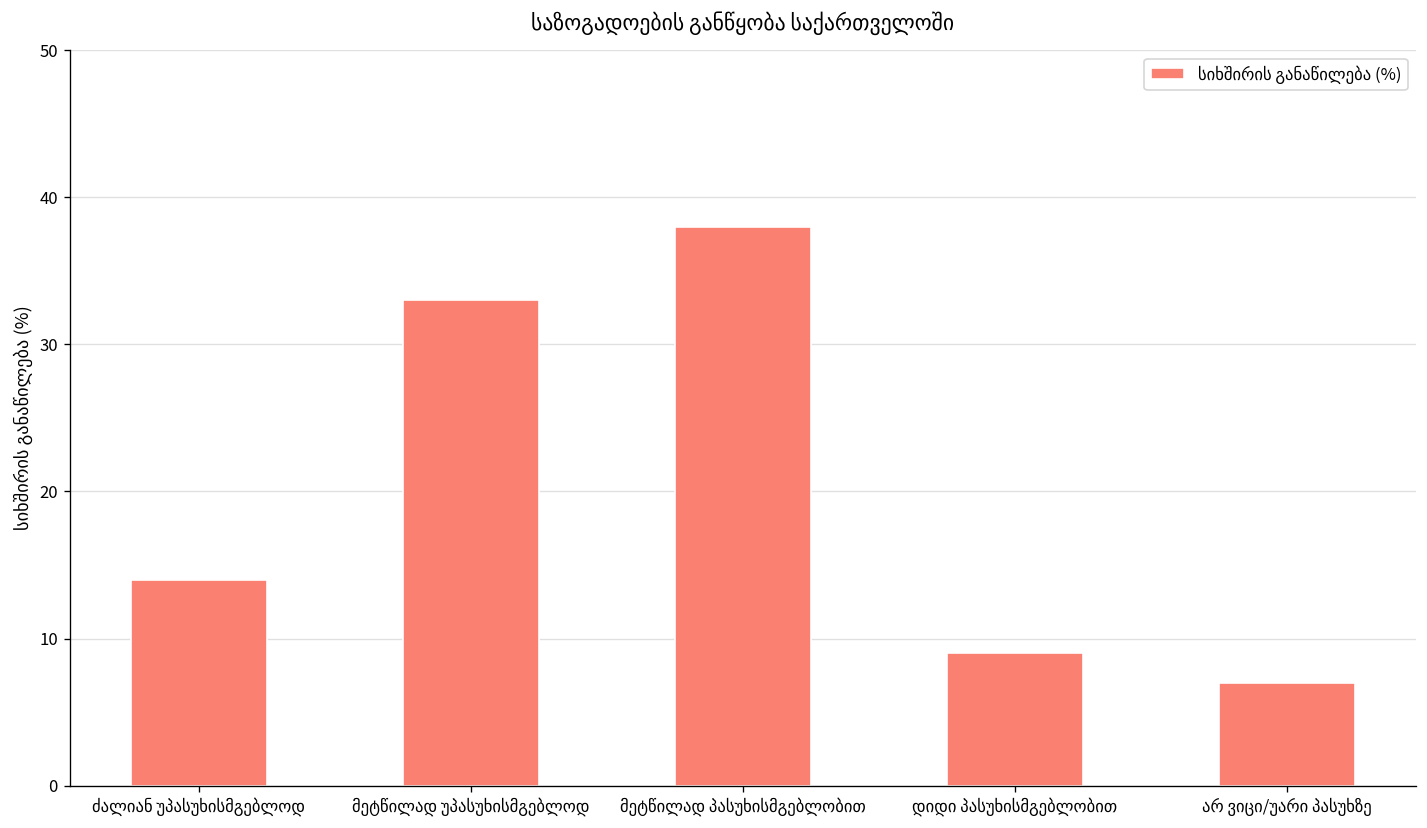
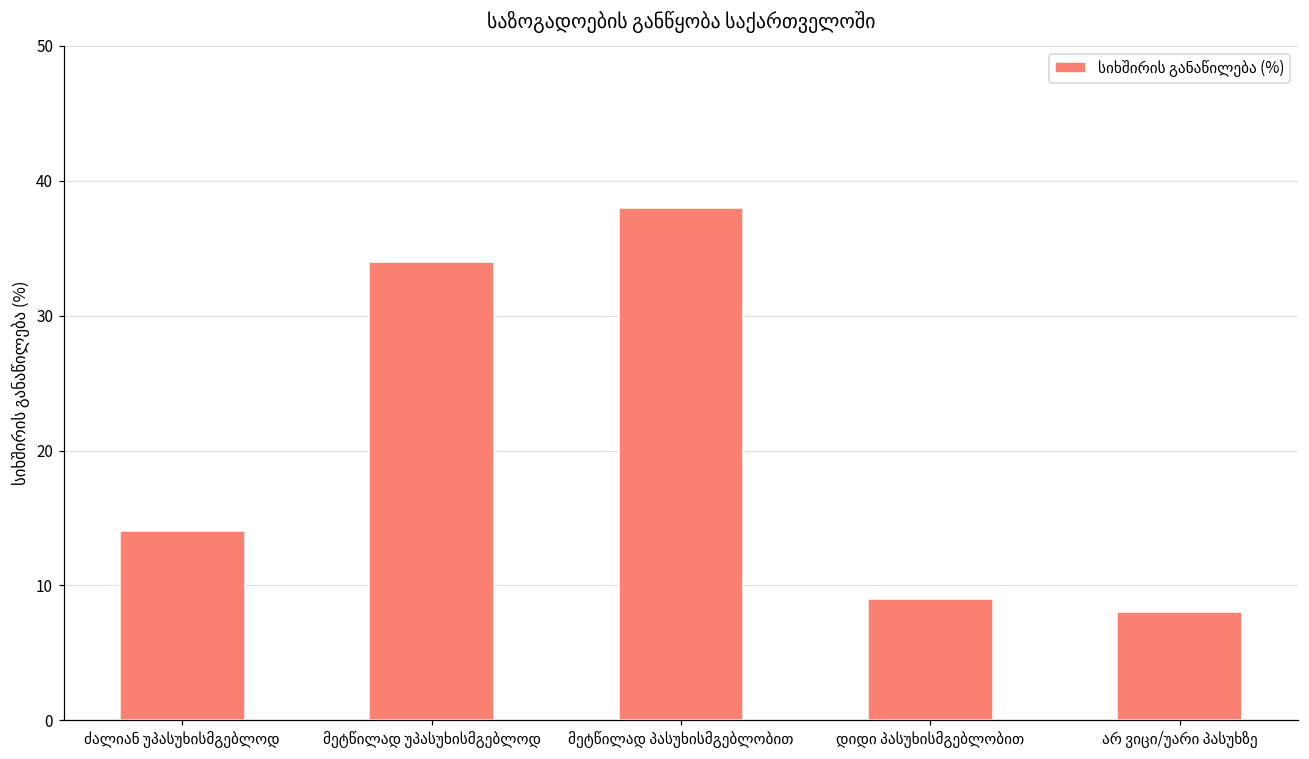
მეტწილად უპასუხისმგებლოდ: 33 -> 34
არ ვიცი/უარი პასუხზე: 7 -> 8
